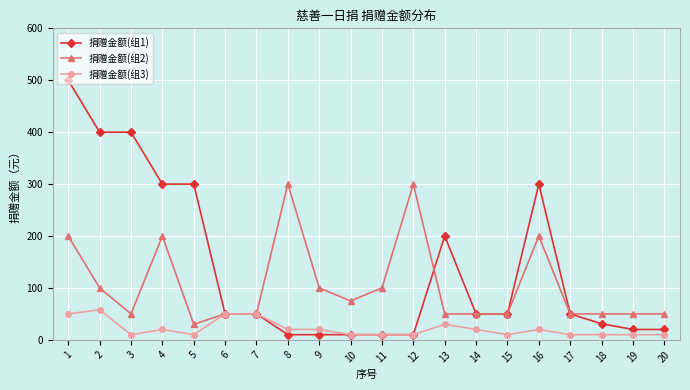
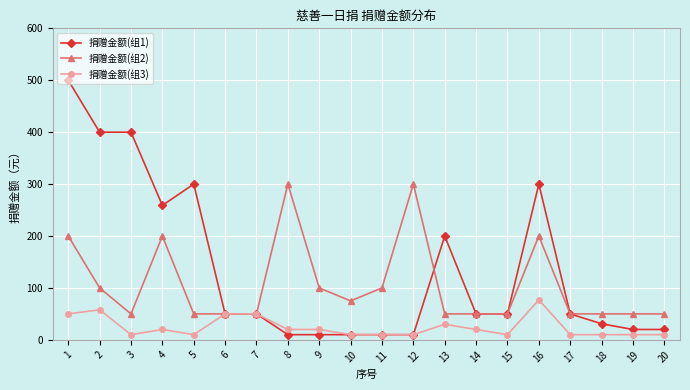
捐赠金额(组1), 4: 300 -> 260
捐赠金额(组2), 5: 30 -> 50
捐赠金额(组3), 16: 20 -> 80
